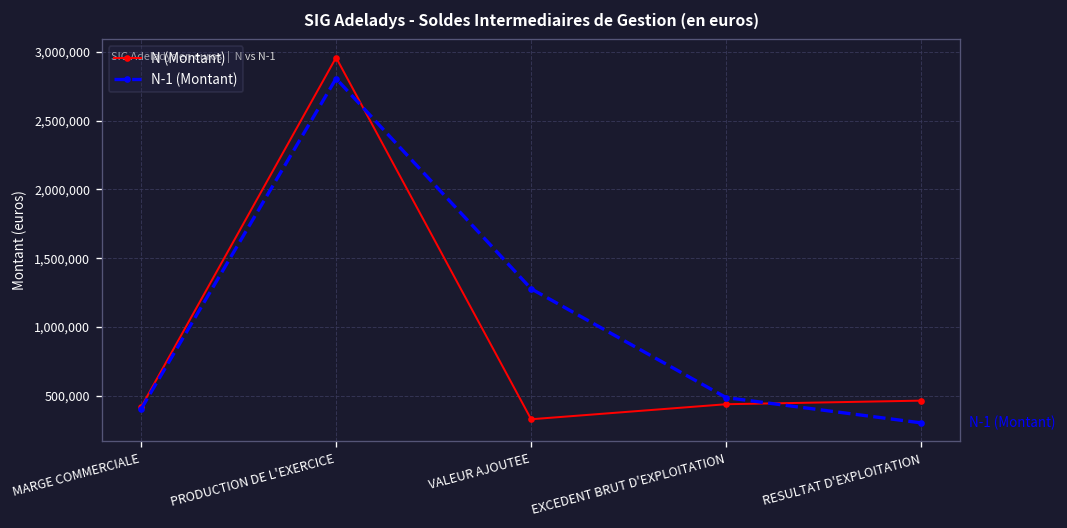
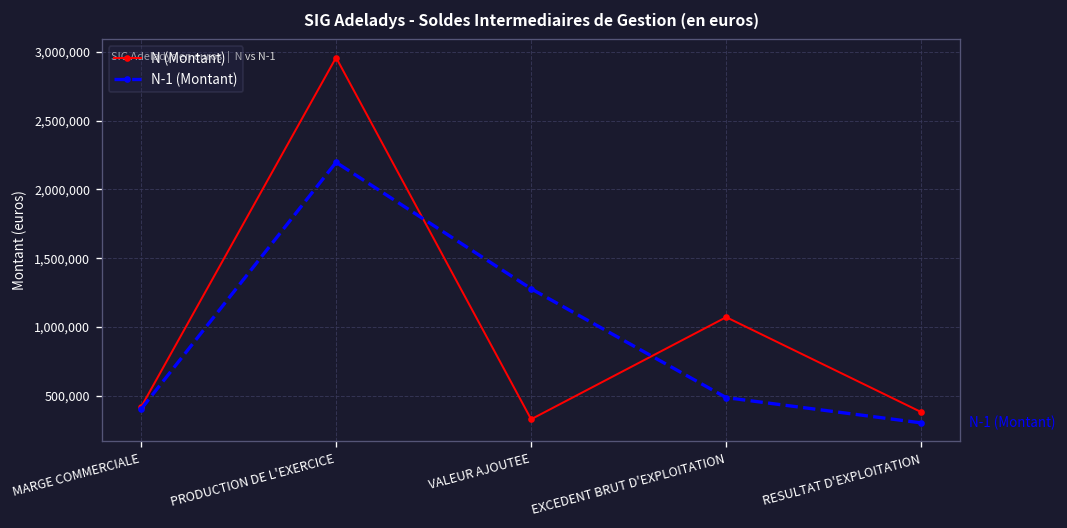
N-1 (Montant), PRODUCTION DE L'EXERCICE: 2,810,000 -> 2,200,000
N (Montant), EXCEDENT BRUT D'EXPLOITATION: 440,000 -> 1,070,000
N (Montant), RESULTAT D'EXPLOITATION: 460,000 -> 380,000
